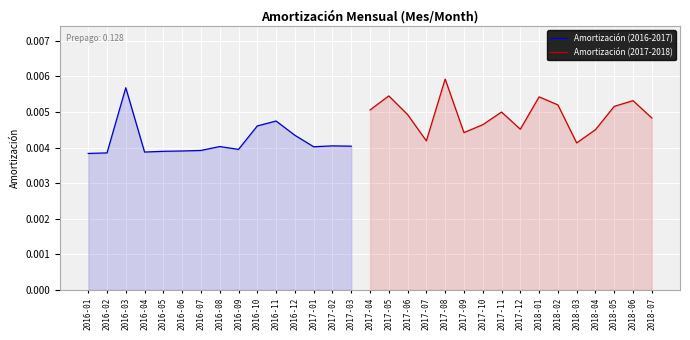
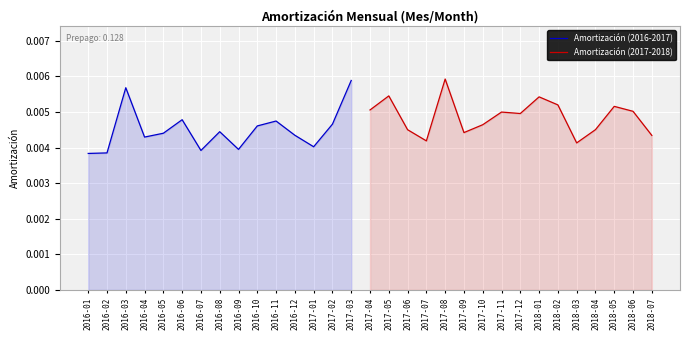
Amortización (2016-2017), 2016-04: 0.0039 -> 0.0043
Amortización (2016-2017), 2016-05: 0.0039 -> 0.0044
Amortización (2016-2017), 2016-06: 0.0039 -> 0.0048
Amortización (2016-2017), 2016-08: 0.0040 -> 0.0044
Amortización (2016-2017), 2017-02: 0.0041 -> 0.0047
Amortización (2016-2017), 2017-03: 0.0040 -> 0.0059
Amortización (2017-2018), 2017-06: 0.0049 -> 0.0045
Amortización (2017-2018), 2017-12: 0.0045 -> 0.0050
Amortización (2017-2018), 2018-06: 0.0053 -> 0.0050
Amortización (2017-2018), 2018-07: 0.0048 -> 0.0043
